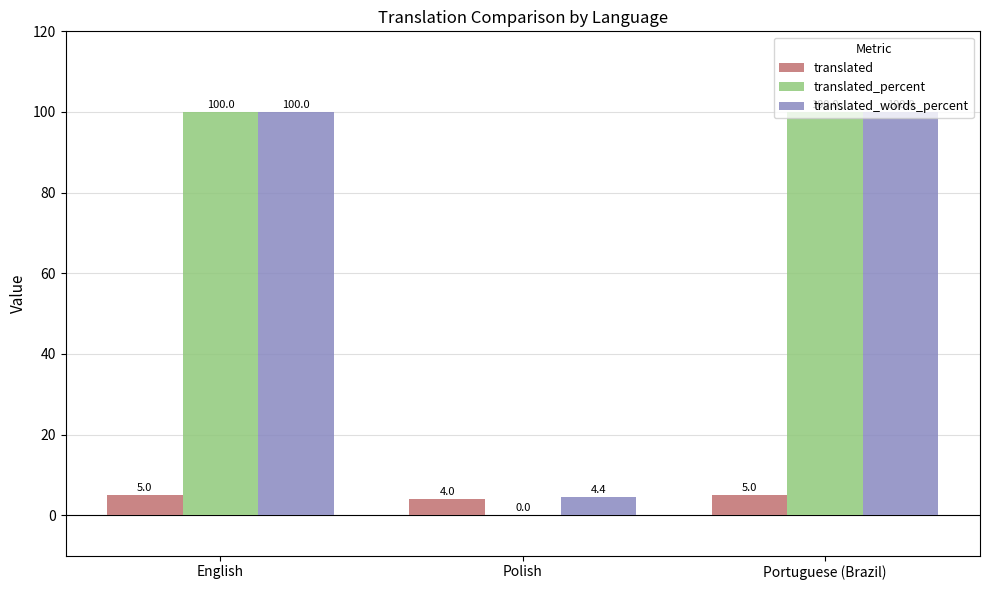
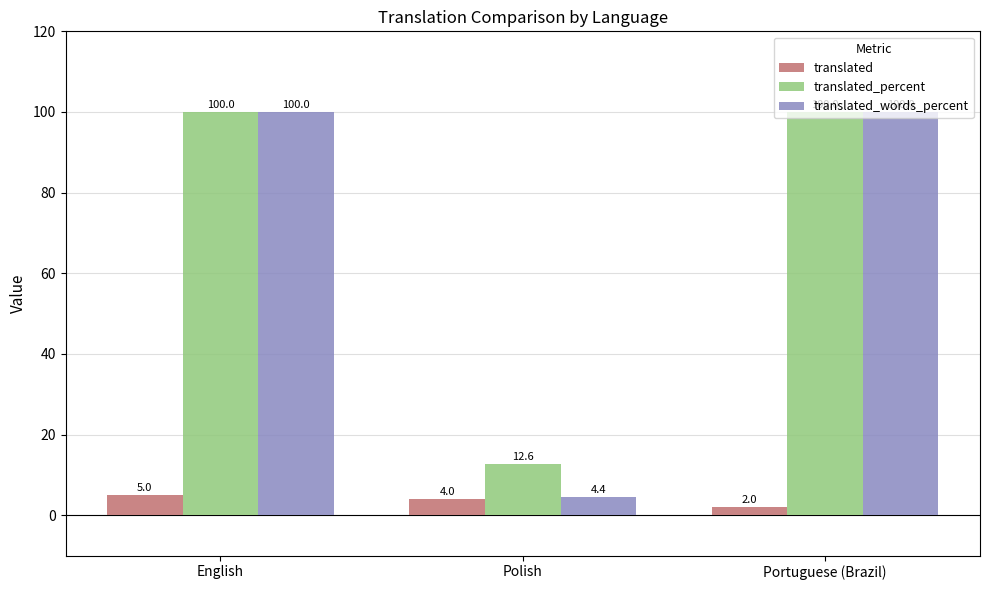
translated_percent, Polish: 0.0 -> 12.6
translated, Portuguese (Brazil): 5.0 -> 2.0
